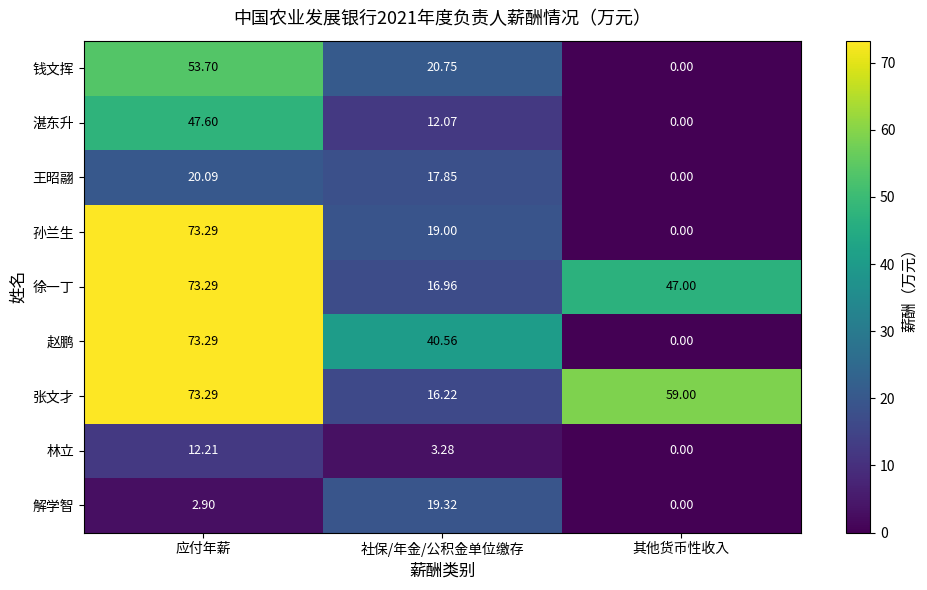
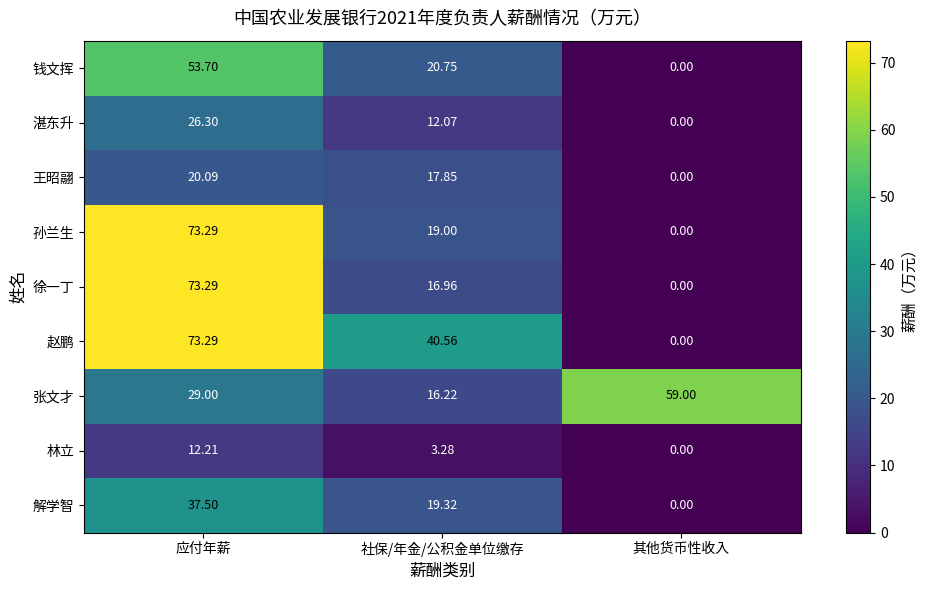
湛东升, 应付年薪: 47.60 -> 26.30
徐一丁, 其他货币性收入: 47.00 -> 0.00
张文才, 应付年薪: 73.29 -> 29.00
解学智, 应付年薪: 2.90 -> 37.50
